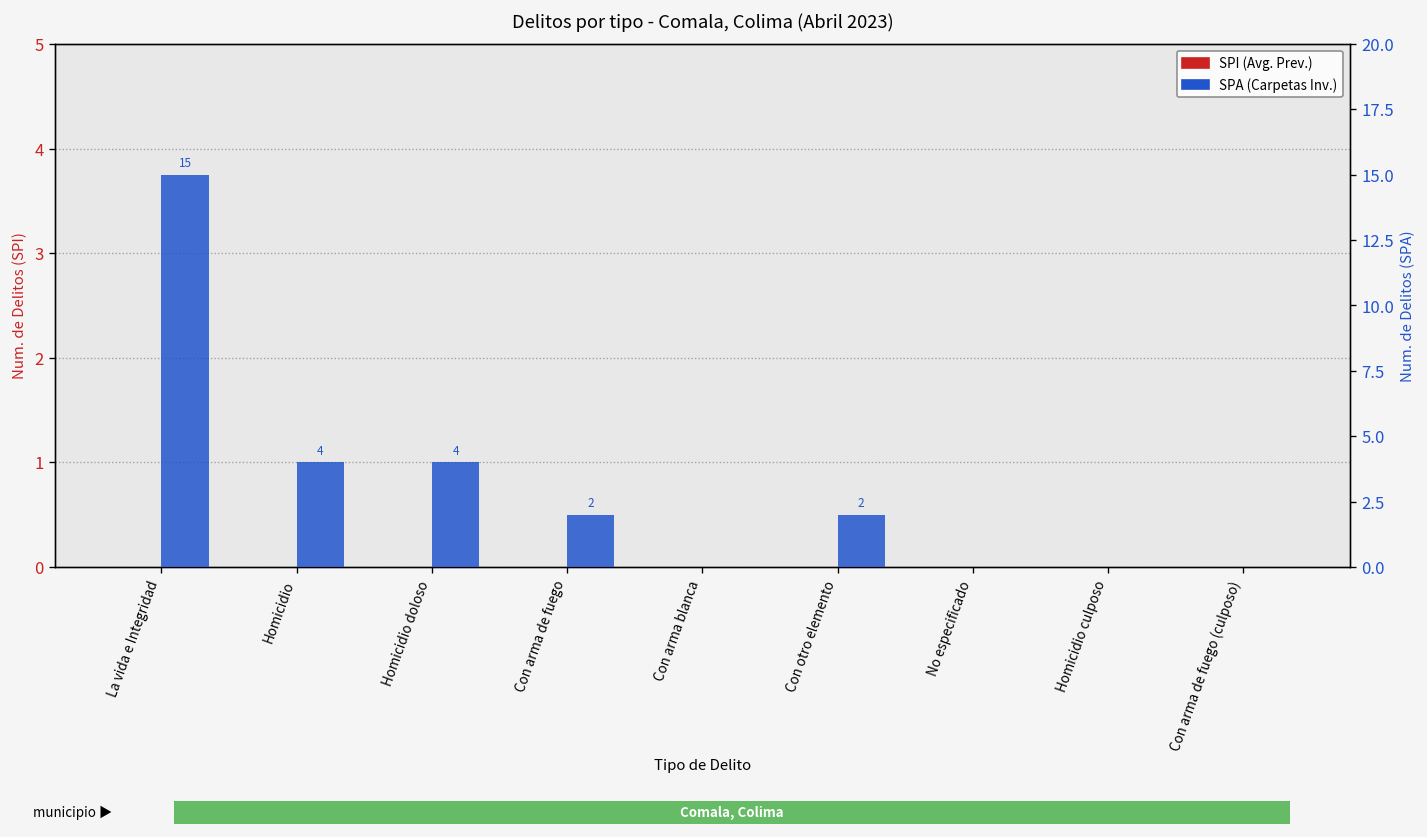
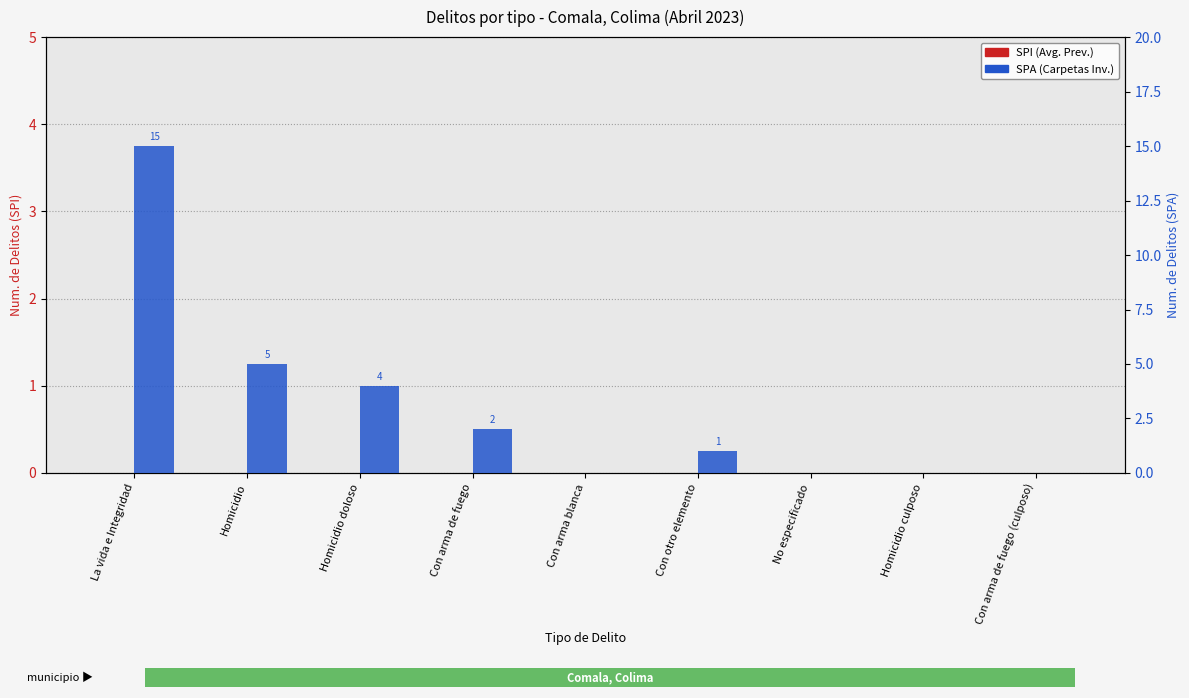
Delitos por tipo - Comala, Colima (Abril 2023), SPA (Carpetas Inv.), Homicidio: 4 -> 5
Delitos por tipo - Comala, Colima (Abril 2023), SPA (Carpetas Inv.), Con otro elemento: 2 -> 1
